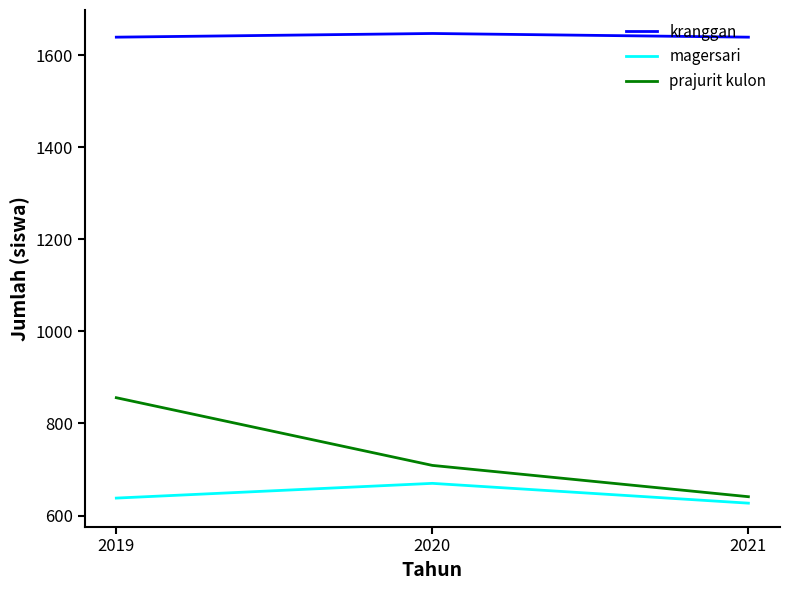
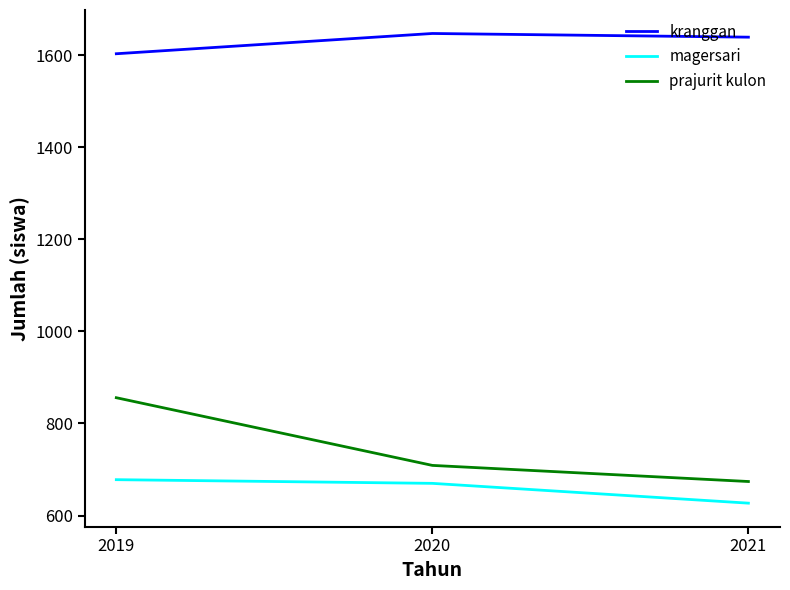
kranggan, 2019: 1640 -> 1600
magersari, 2019: 640 -> 680
prajurit kulon, 2021: 640 -> 670
